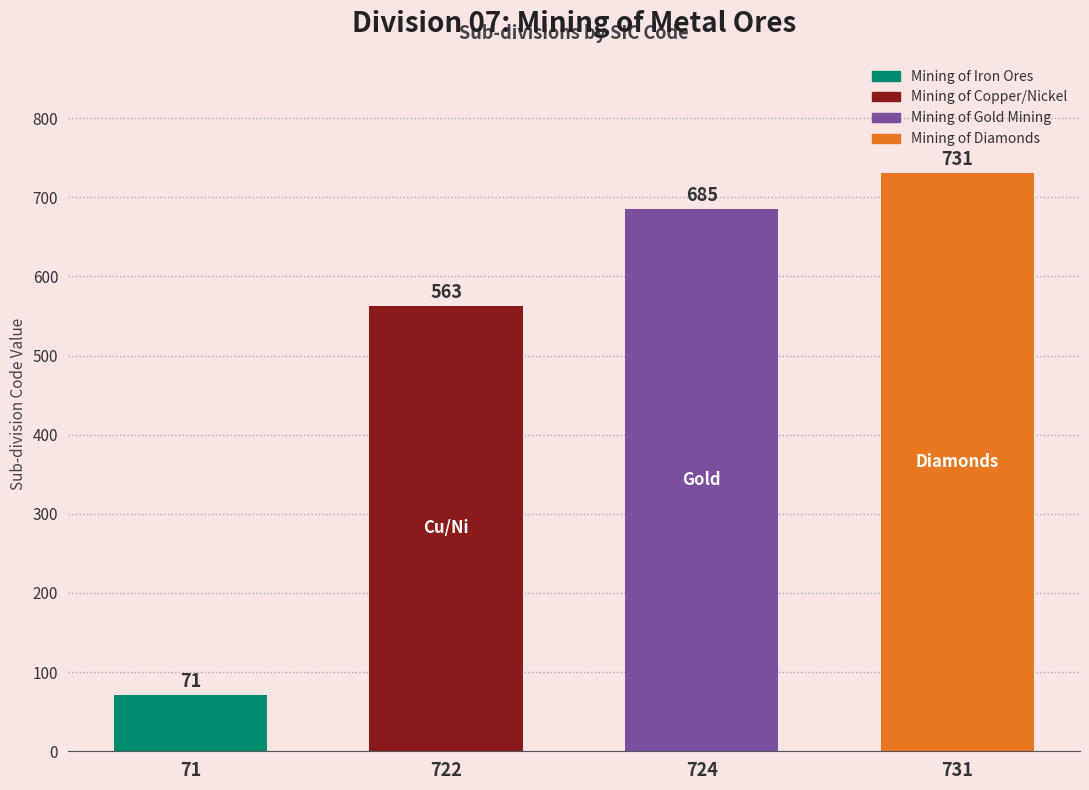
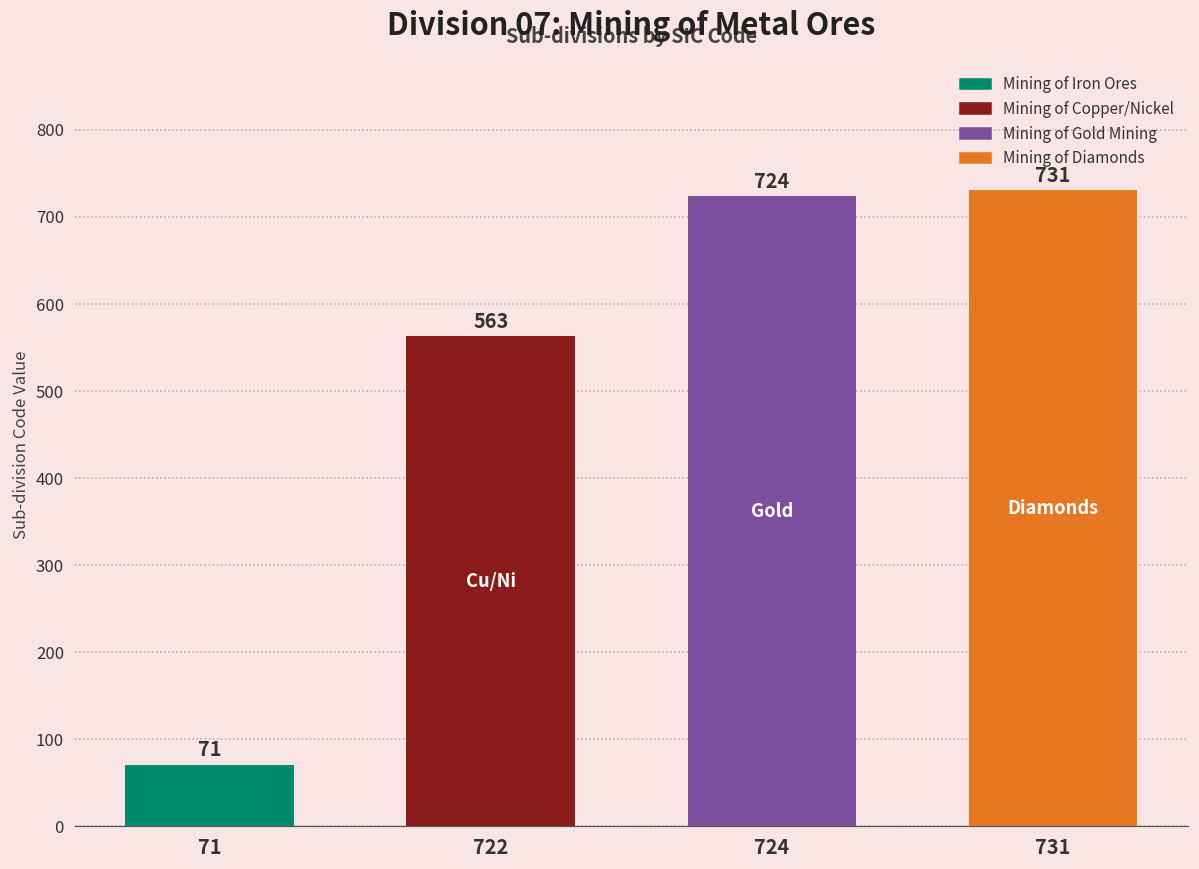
724: 685 -> 724
